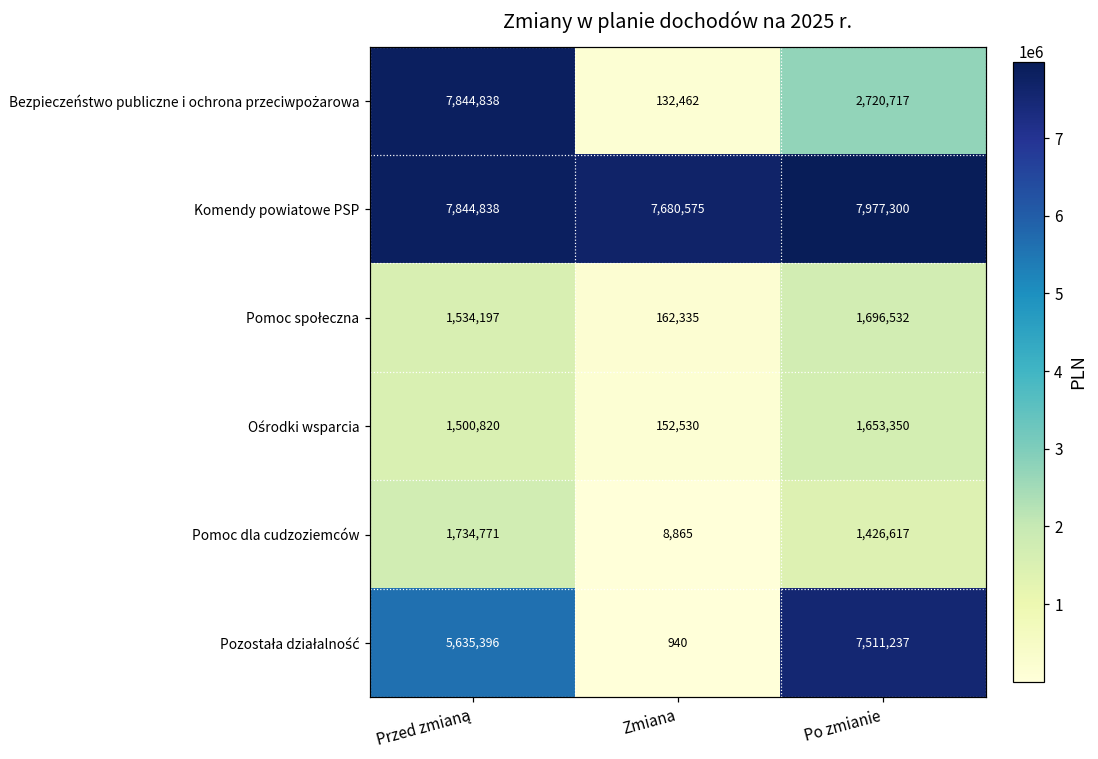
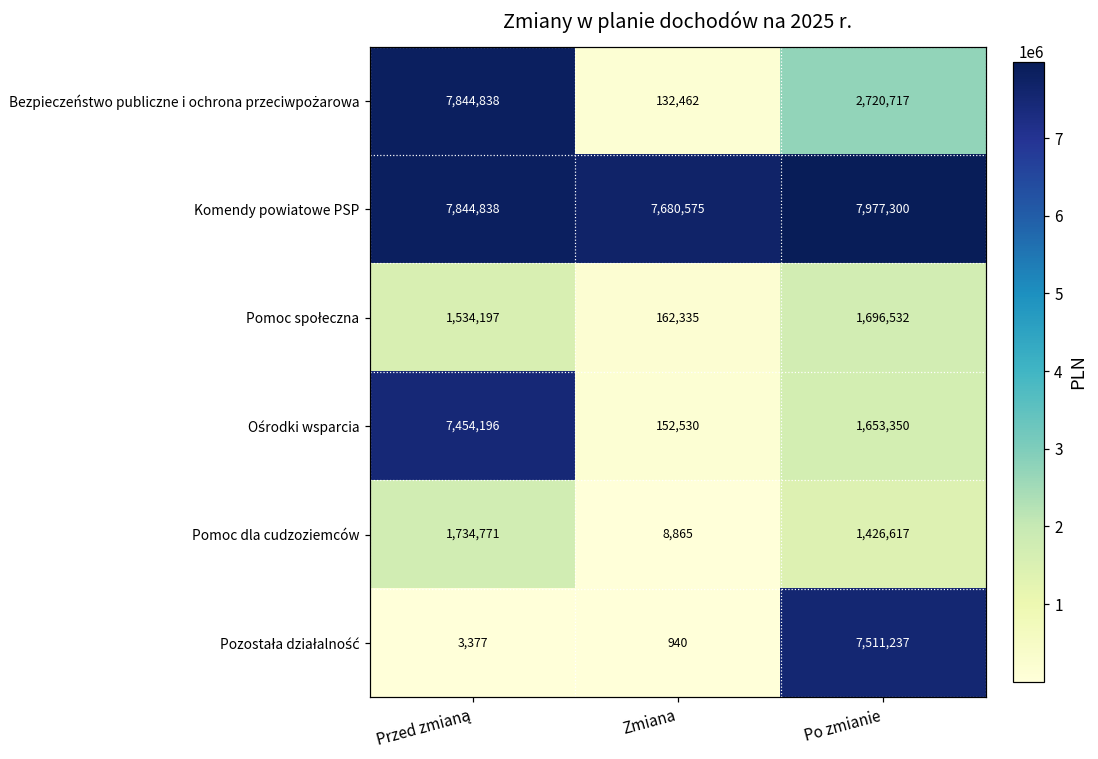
Ośrodki wsparcia, Przed zmianą: 1,500,820 -> 7,454,196
Pozostała działalność, Przed zmianą: 5,635,396 -> 3,377
